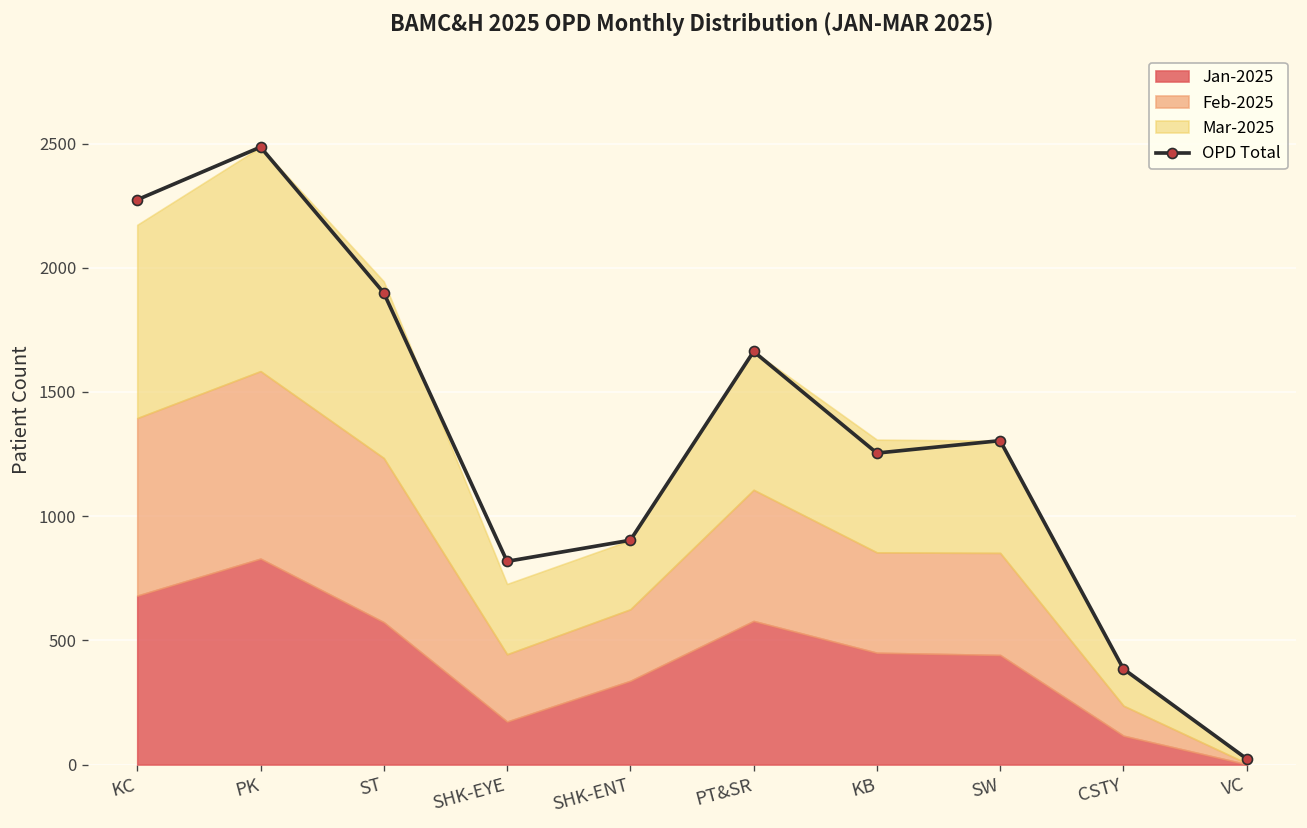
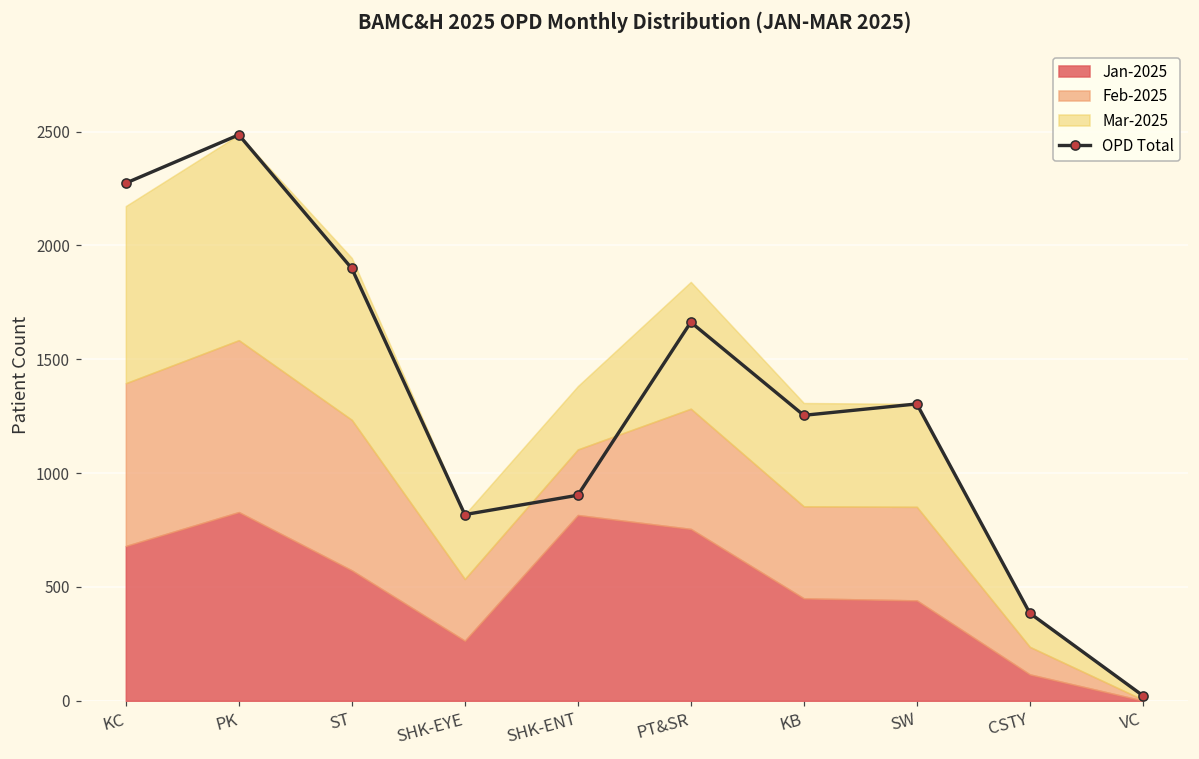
Jan-2025, SHK-EYE: 170 -> 260
Jan-2025, SHK-ENT: 340 -> 820
Jan-2025, PT&SR: 580 -> 760
